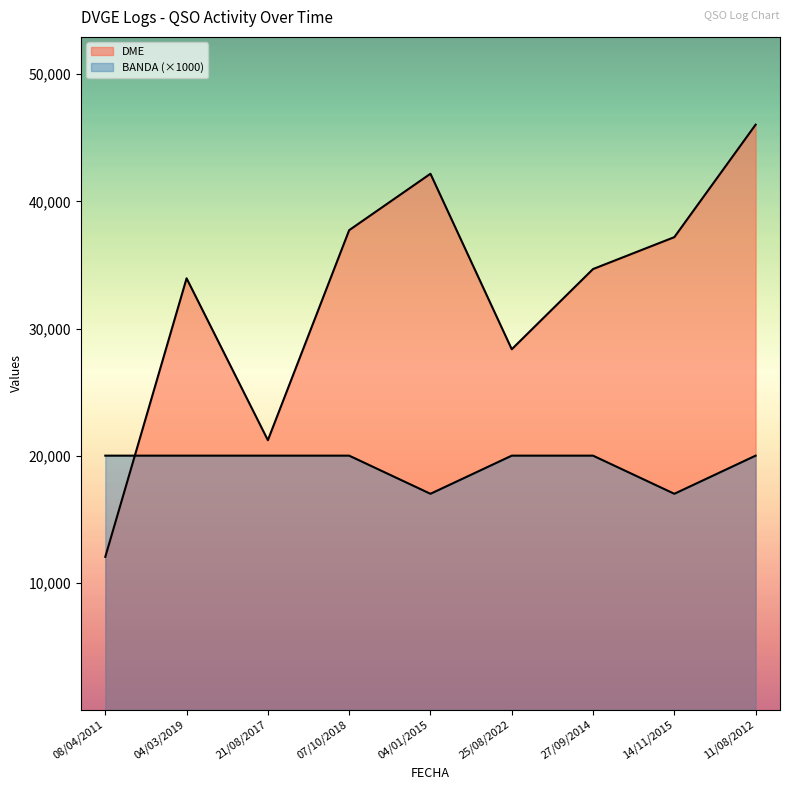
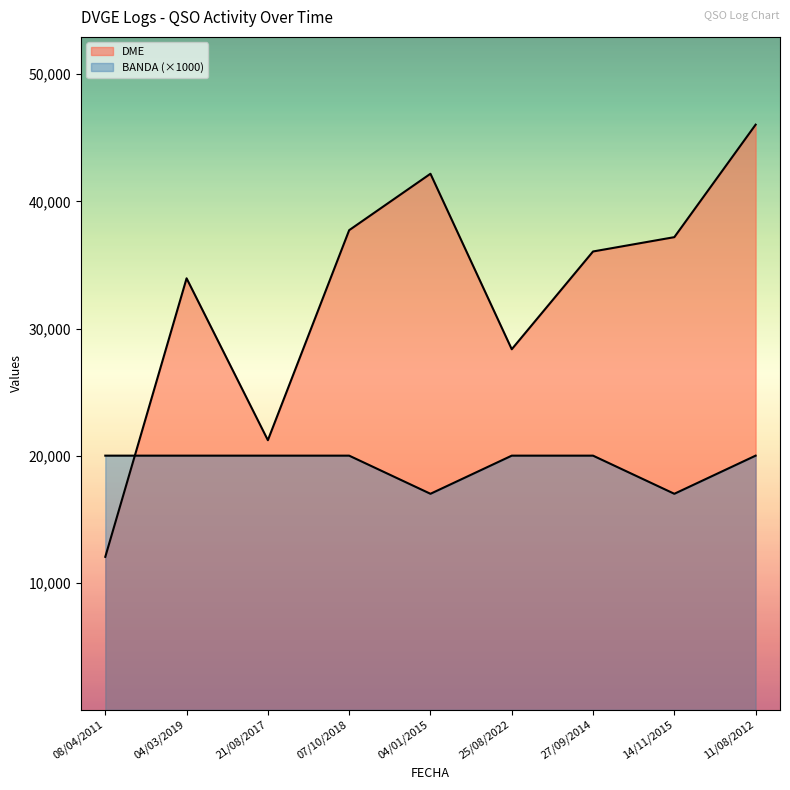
DME, 27/09/2014: 34,700 -> 36,100
